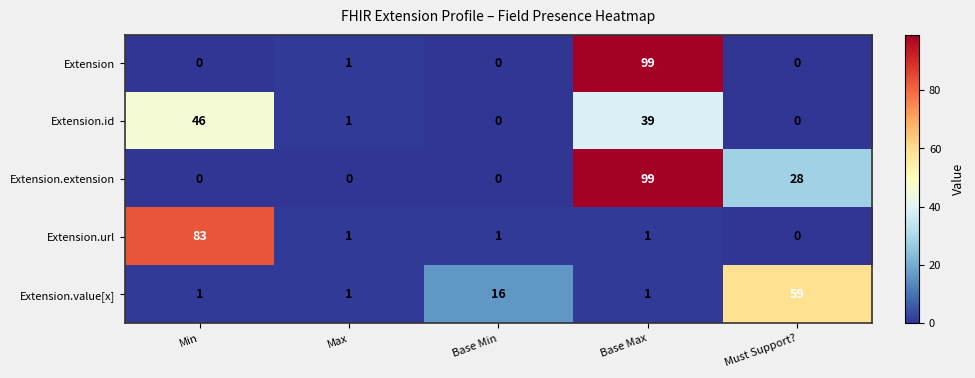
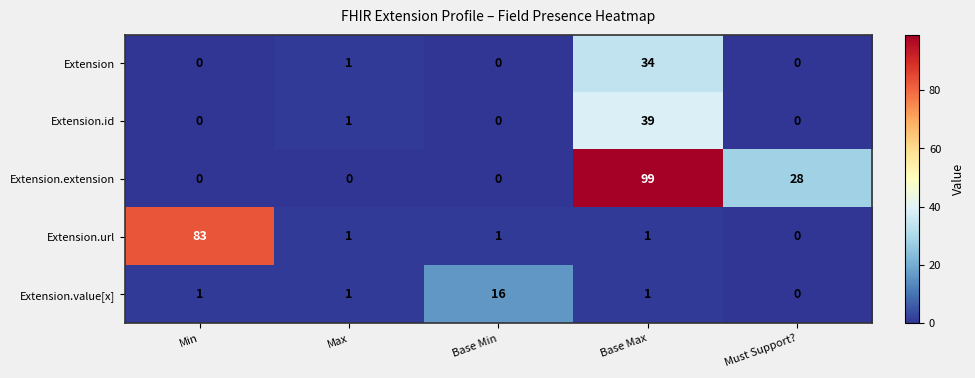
Extension, Base Max: 99 -> 34
Extension.id, Min: 46 -> 0
Extension.value[x], Must Support?: 59 -> 0
